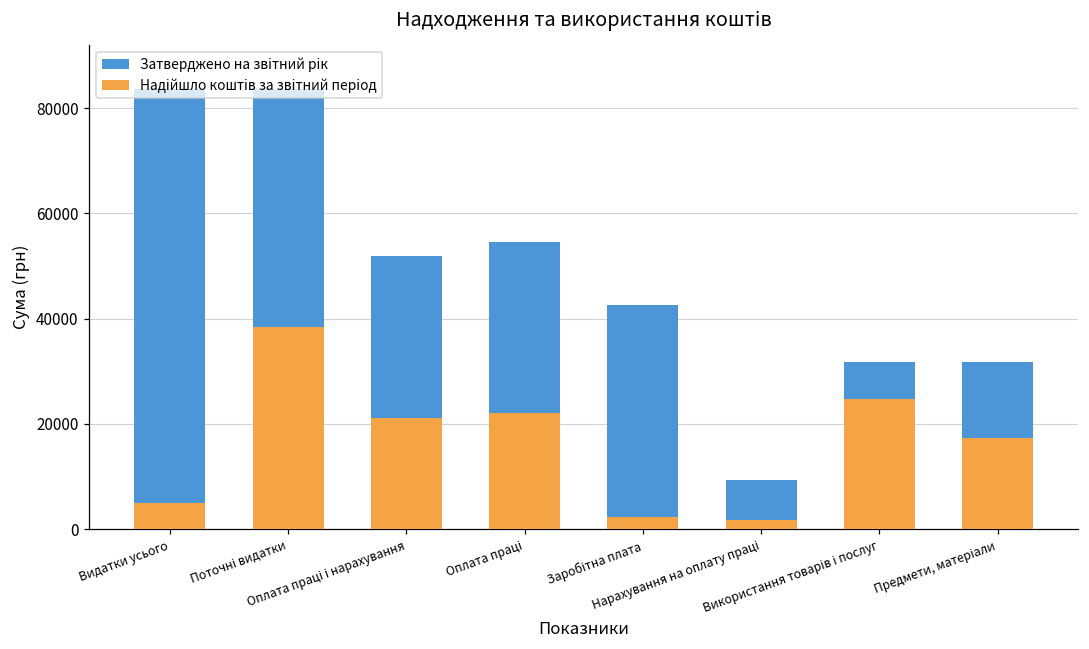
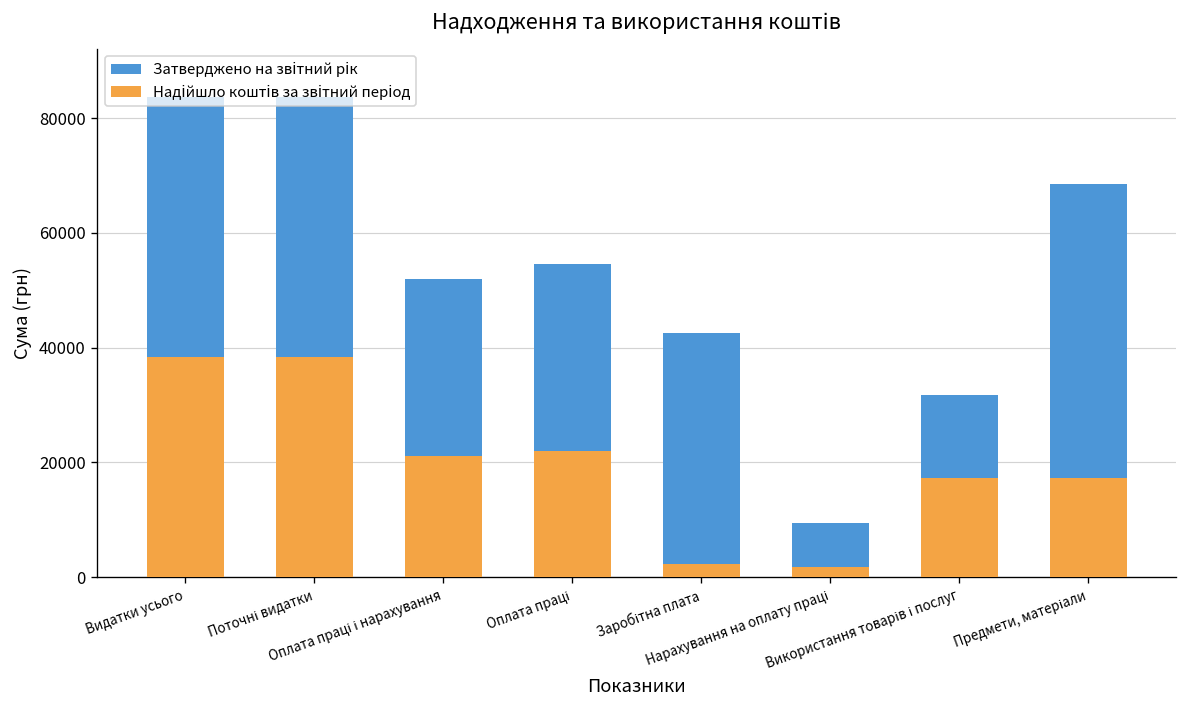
Надійшло коштів за звітний період, Видатки усього: 5000 -> 38000
Надійшло коштів за звітний період, Використання товарів і послуг: 25000 -> 17000
Затверджено на звітний рік, Предмети, матеріали: 32000 -> 68000
